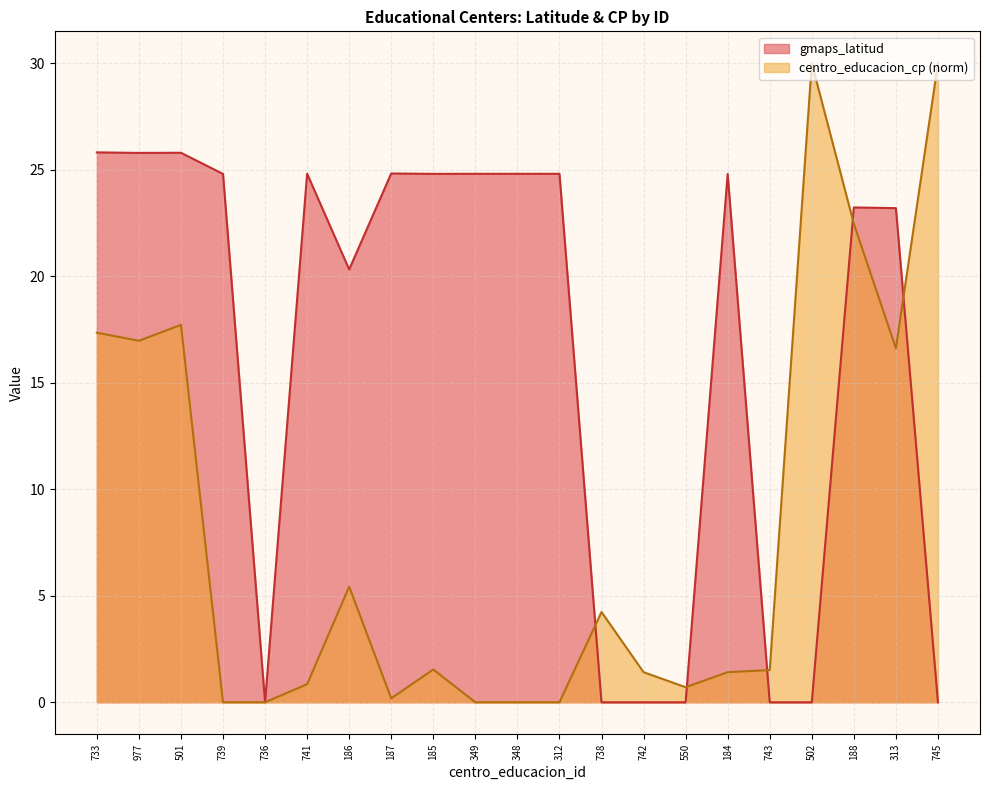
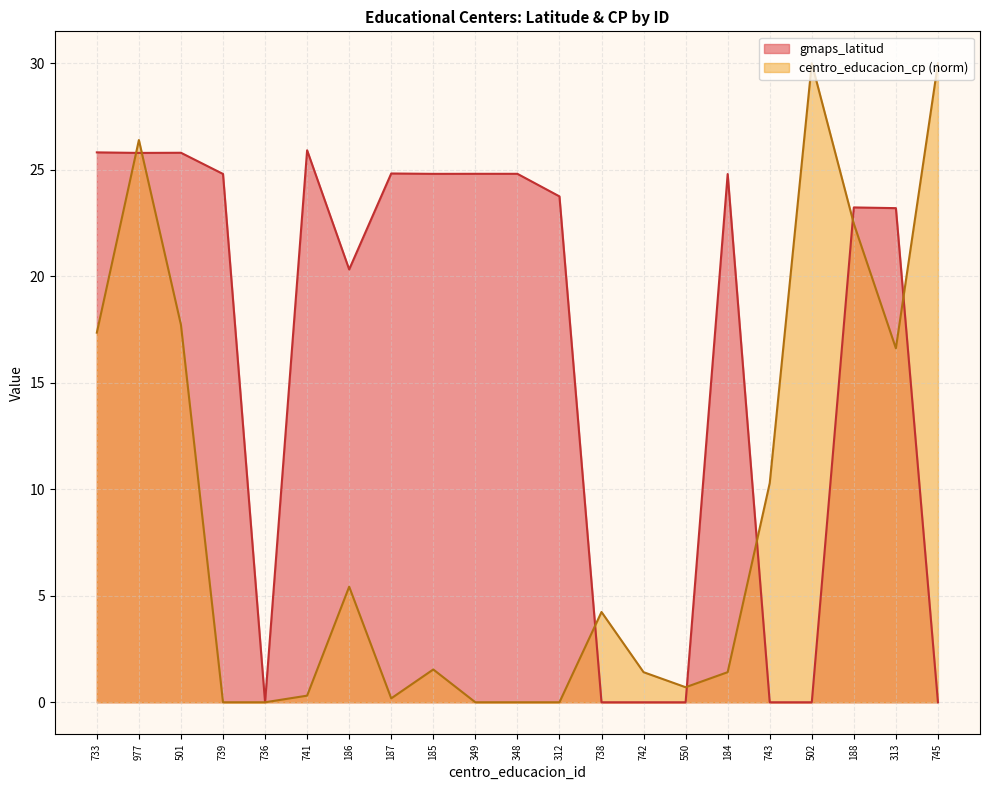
centro_educacion_cp (norm), 977: 17.0 -> 26.4
gmaps_latitud, 741: 24.8 -> 25.9
centro_educacion_cp (norm), 741: 0.8 -> 0.3
gmaps_latitud, 312: 24.8 -> 23.8
centro_educacion_cp (norm), 743: 1.5 -> 10.3
